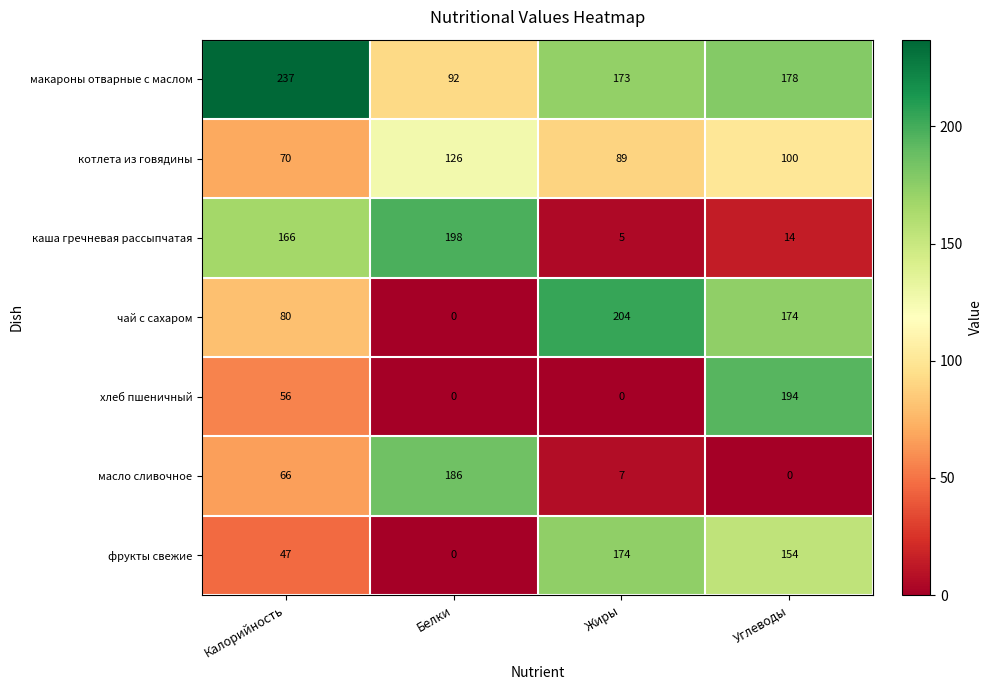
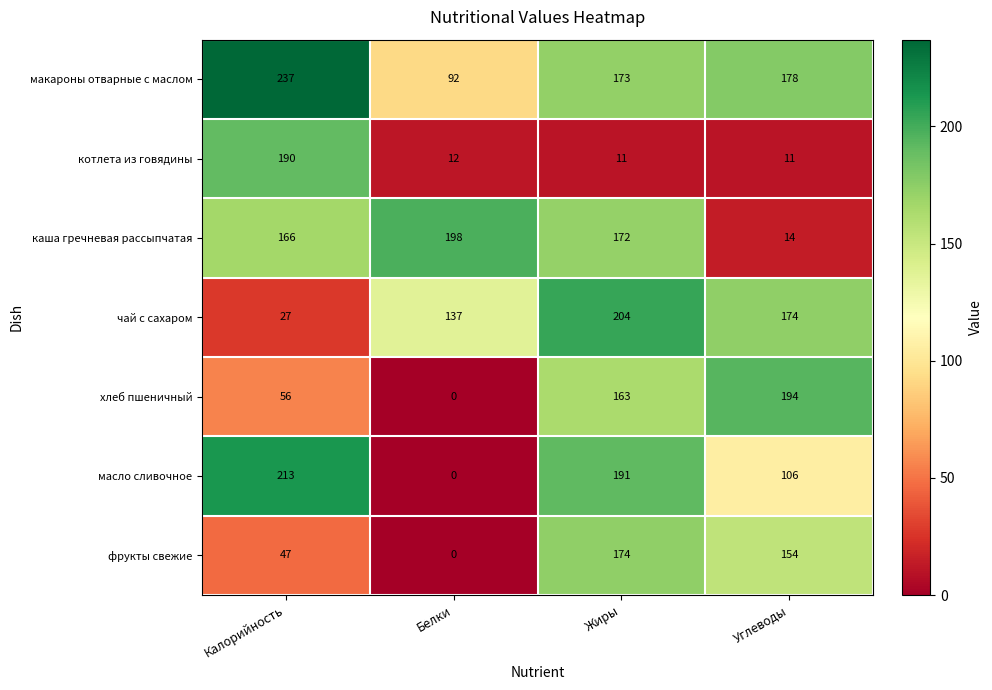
котлета из говядины, Калорийность: 70 -> 190
котлета из говядины, Белки: 126 -> 12
котлета из говядины, Жиры: 89 -> 11
котлета из говядины, Углеводы: 100 -> 11
каша гречневая рассыпчатая, Жиры: 5 -> 172
чай с сахаром, Калорийность: 80 -> 27
чай с сахаром, Белки: 0 -> 137
хлеб пшеничный, Жиры: 0 -> 163
масло сливочное, Калорийность: 66 -> 213
масло сливочное, Белки: 186 -> 0
масло сливочное, Жиры: 7 -> 191
масло сливочное, Углеводы: 0 -> 106
